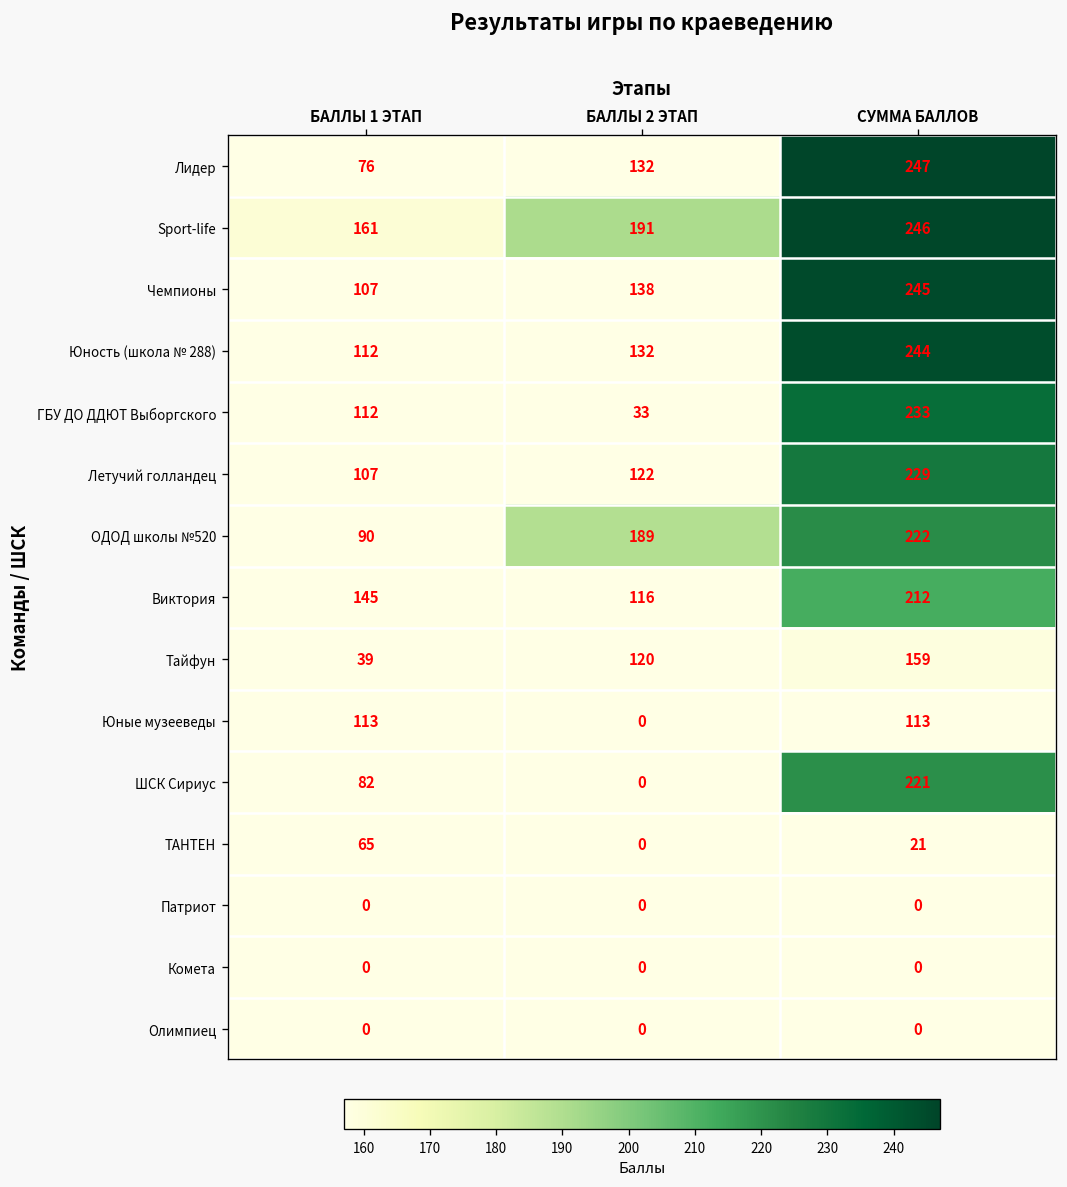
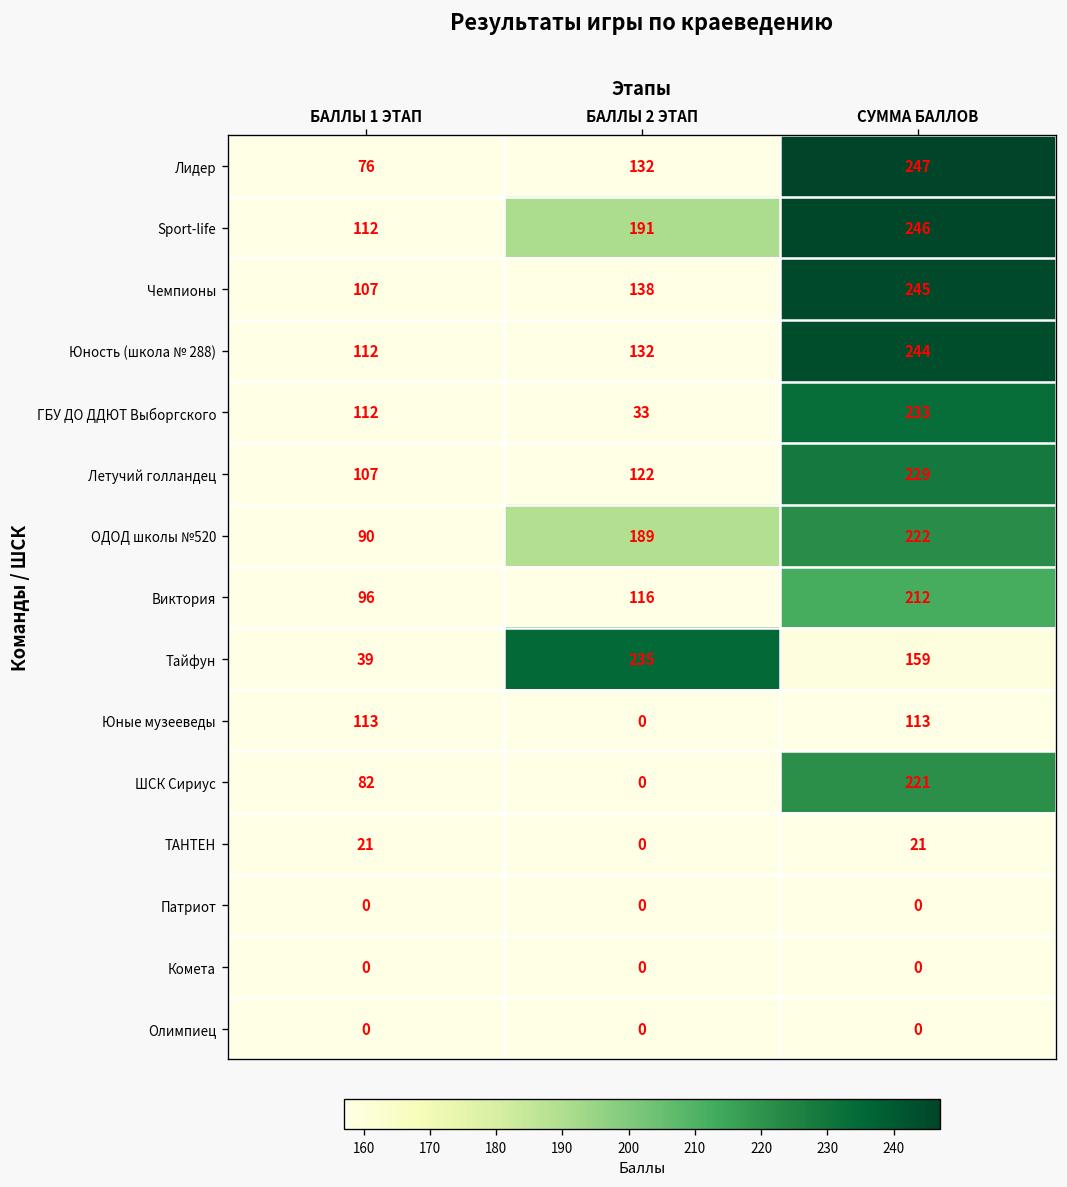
Sport-life, БАЛЛЫ 1 ЭТАП: 161 -> 112
Виктория, БАЛЛЫ 1 ЭТАП: 145 -> 96
Тайфун, БАЛЛЫ 2 ЭТАП: 120 -> 235
ТАНТЕН, БАЛЛЫ 1 ЭТАП: 65 -> 21
